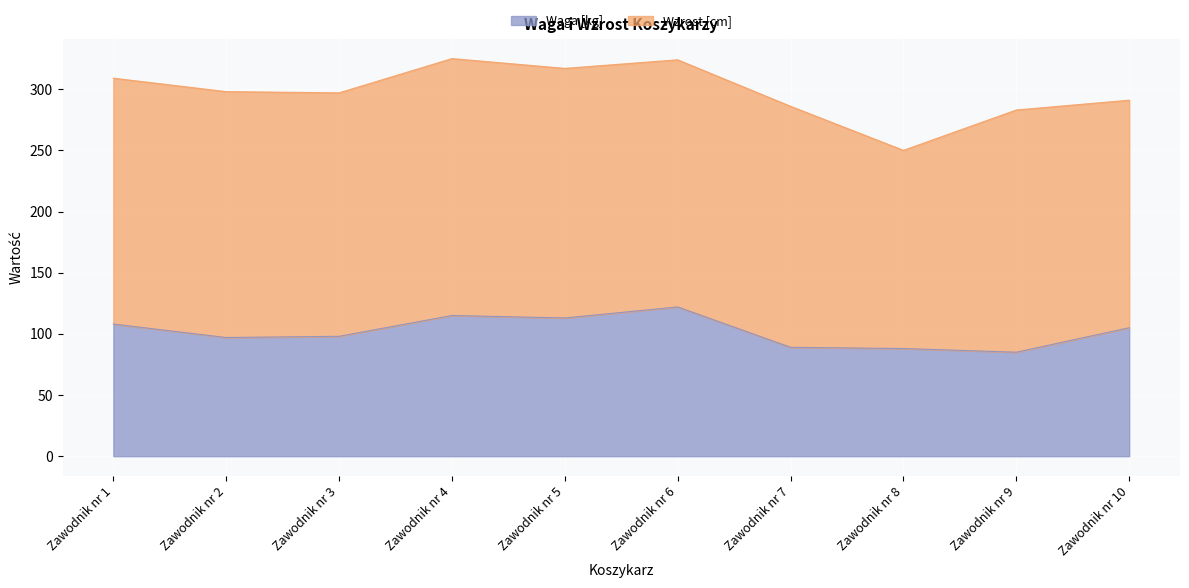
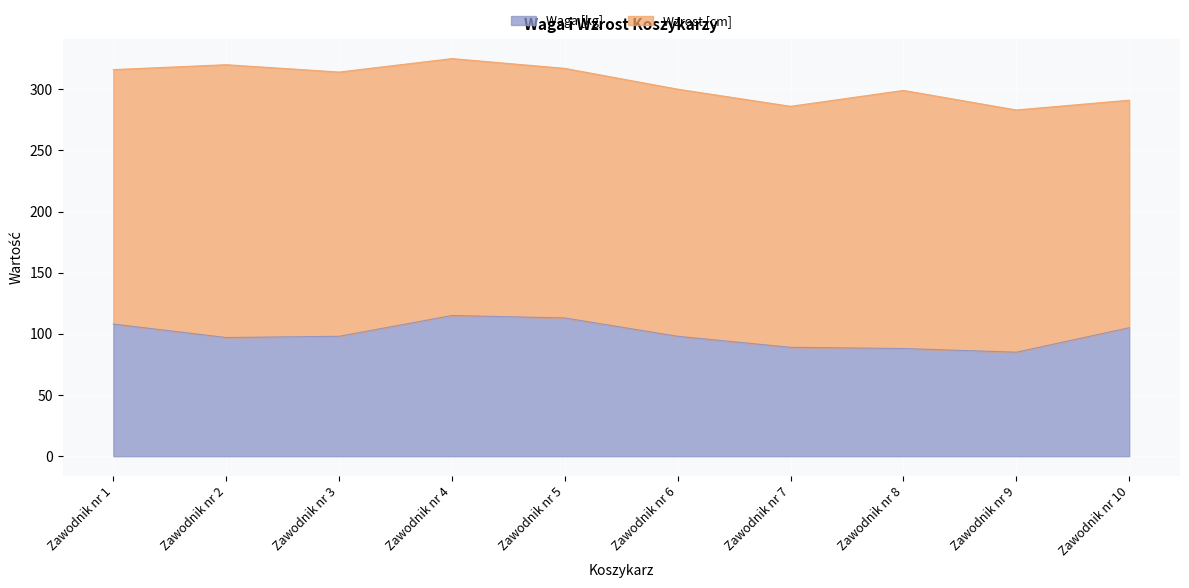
Wzrost [cm], Zawodnik nr 1: 201 -> 208
Wzrost [cm], Zawodnik nr 2: 201 -> 223
Wzrost [cm], Zawodnik nr 3: 199 -> 216
Waga [kg], Zawodnik nr 6: 122 -> 98
Wzrost [cm], Zawodnik nr 8: 162 -> 211
